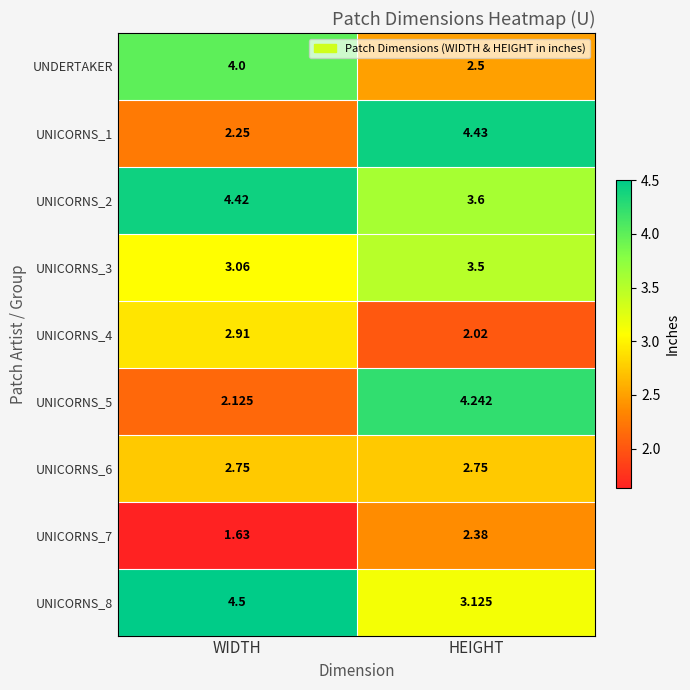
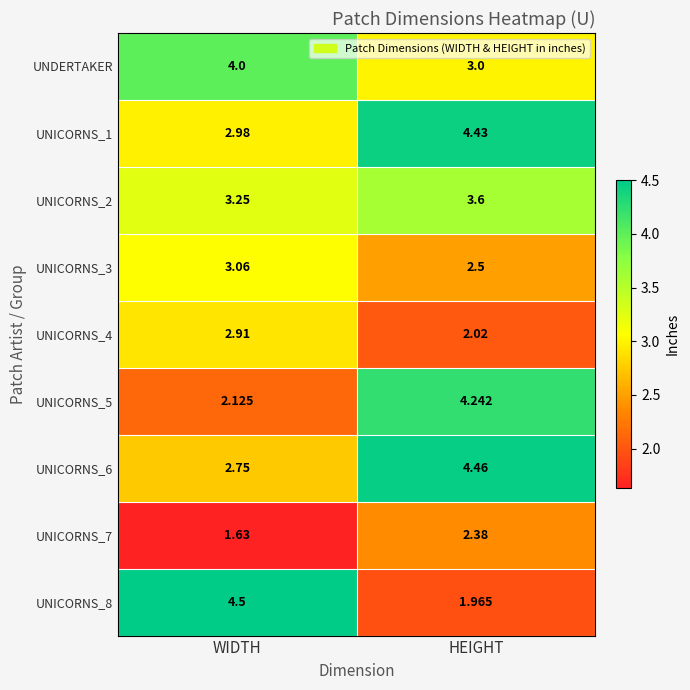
UNDERTAKER, HEIGHT: 2.5 -> 3.0
UNICORNS_1, WIDTH: 2.25 -> 2.98
UNICORNS_2, WIDTH: 4.42 -> 3.25
UNICORNS_3, HEIGHT: 3.5 -> 2.5
UNICORNS_6, HEIGHT: 2.75 -> 4.46
UNICORNS_8, HEIGHT: 3.125 -> 1.965
